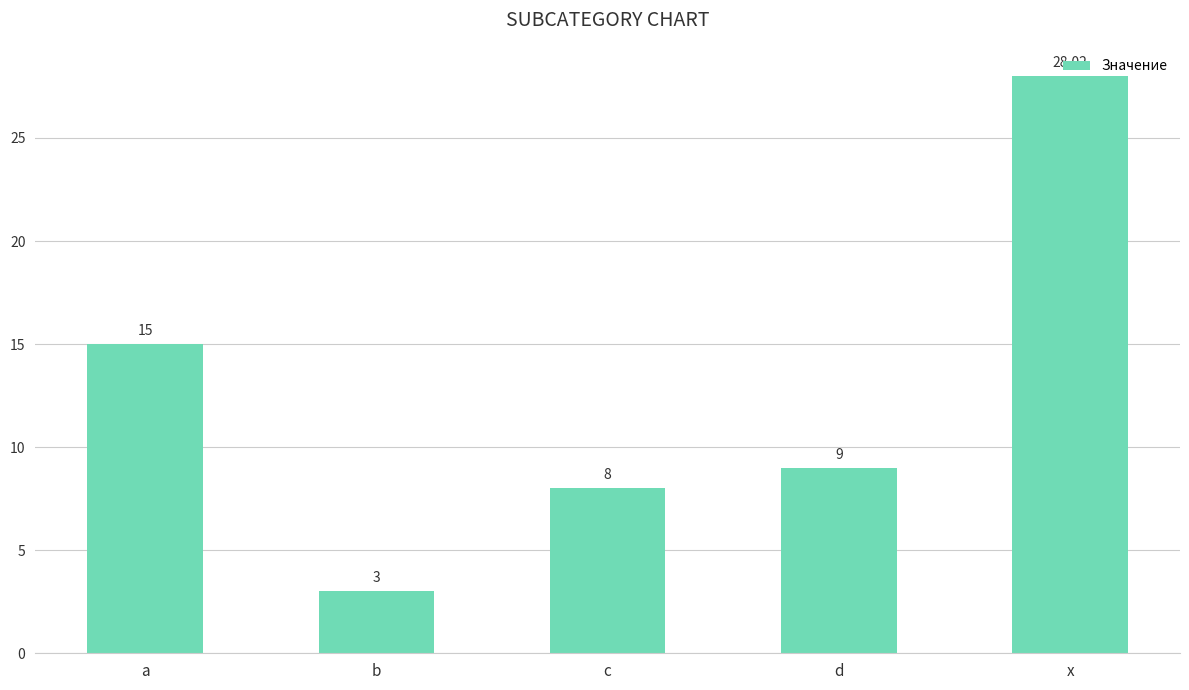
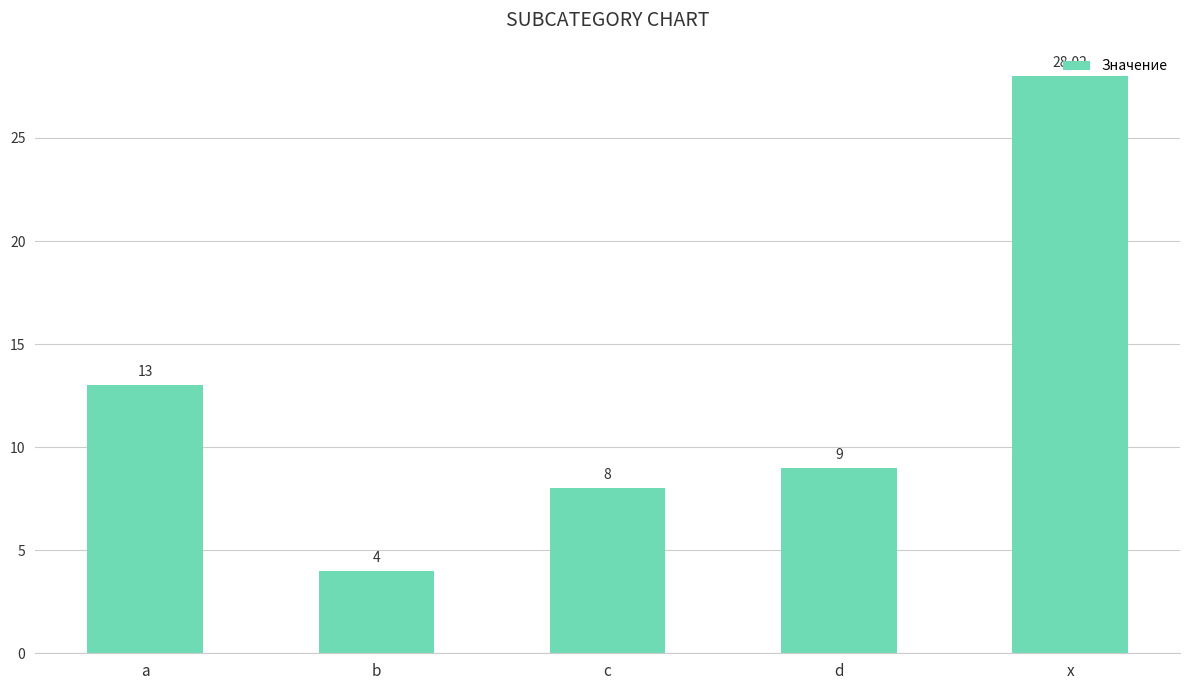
a: 15 -> 13
b: 3 -> 4
